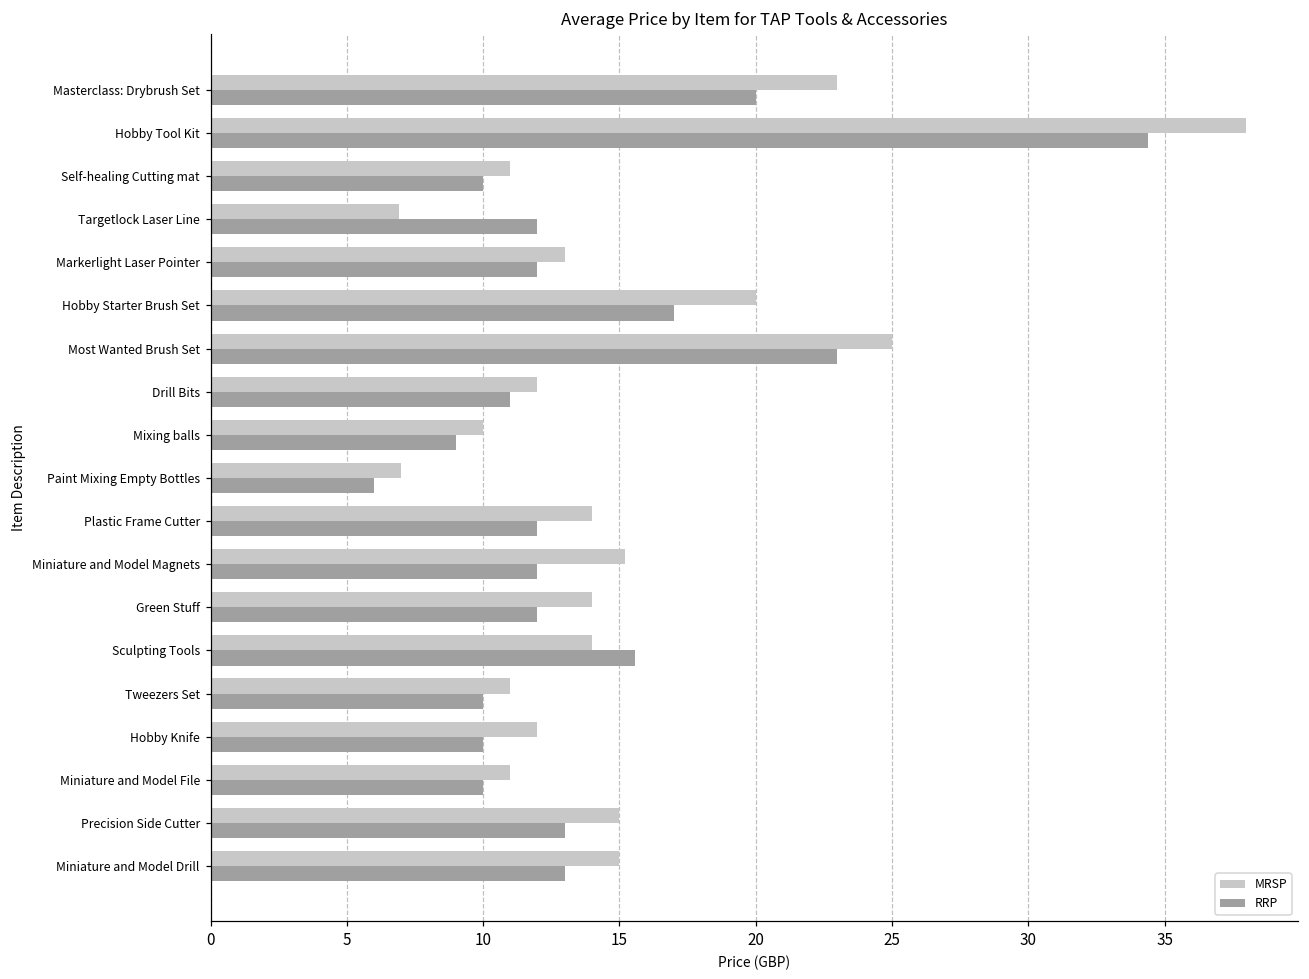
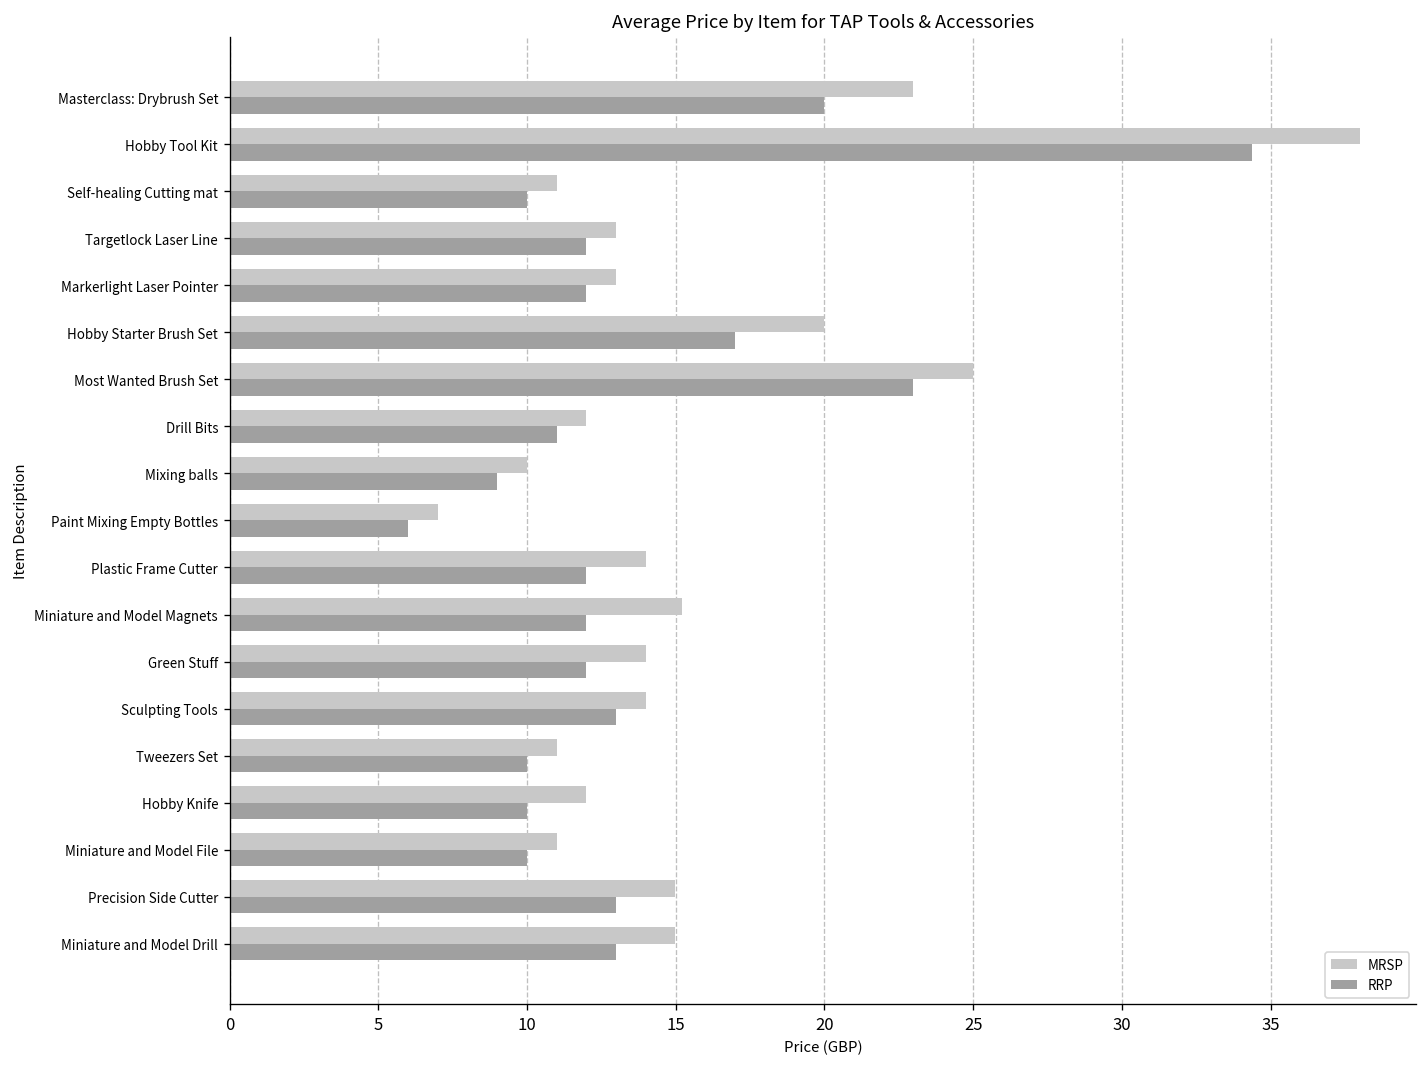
MRSP, Targetlock Laser Line: 6.9 -> 13.0
RRP, Sculpting Tools: 15.6 -> 13.0
